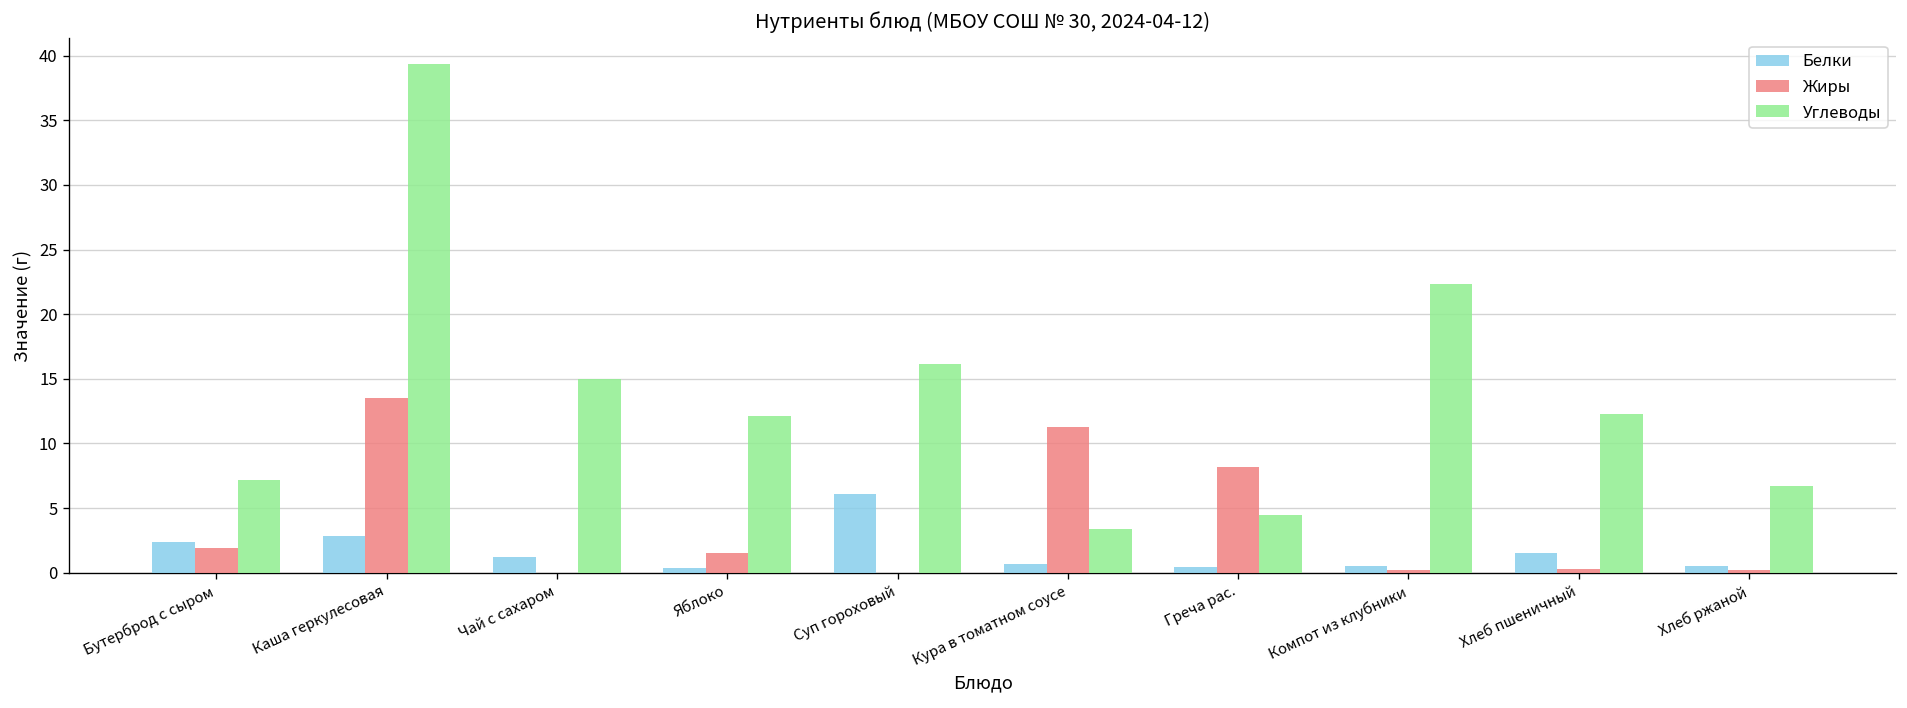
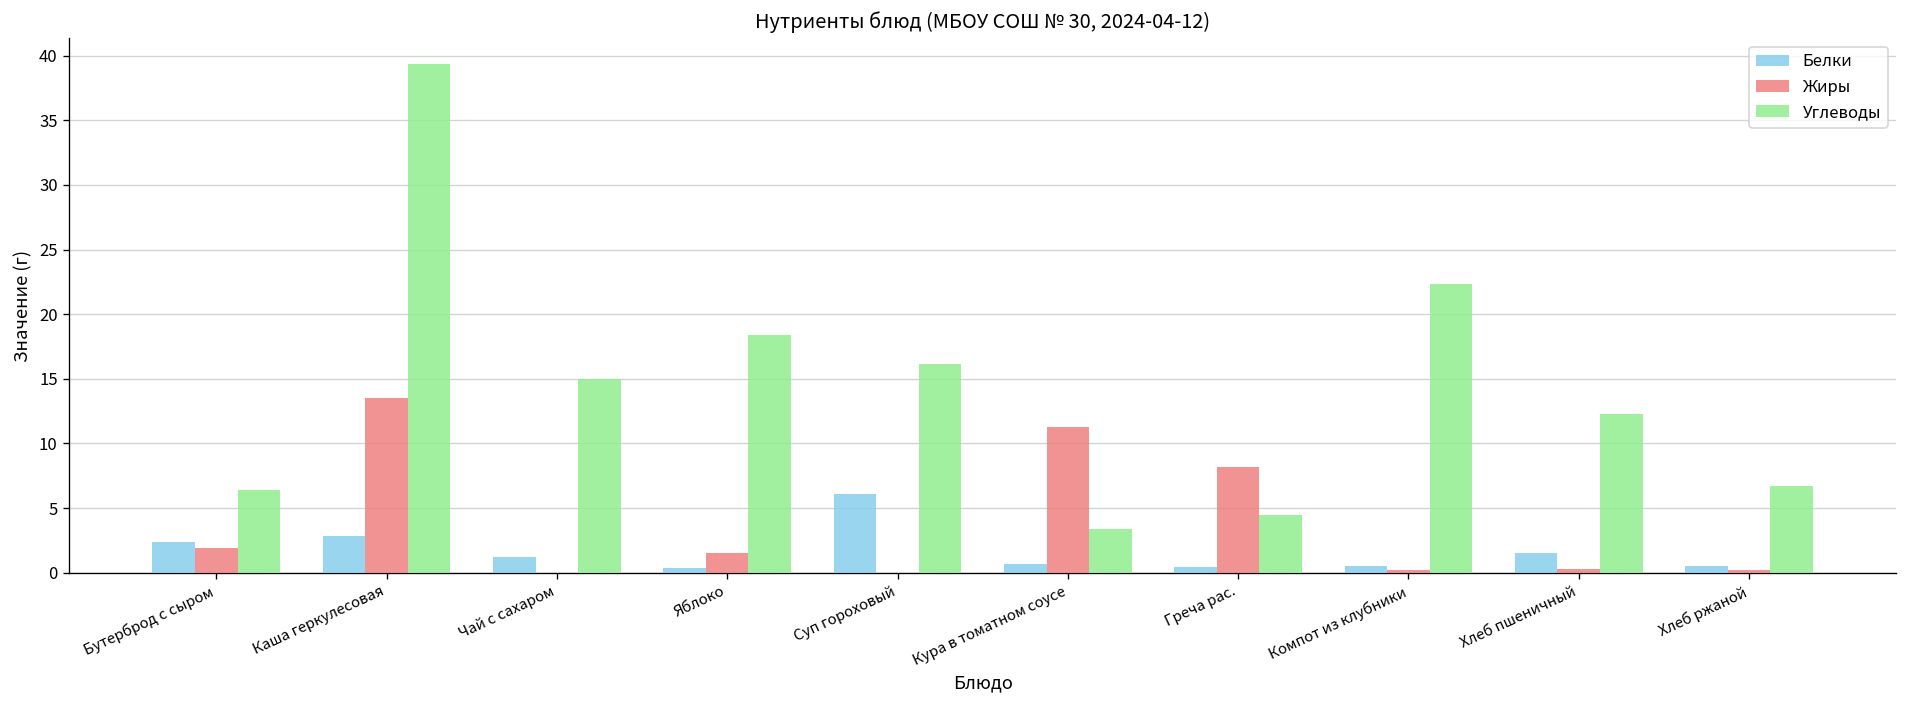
Углеводы, Бутерброд с сыром: 7.2 -> 6.4
Углеводы, Яблоко: 12.2 -> 18.4
